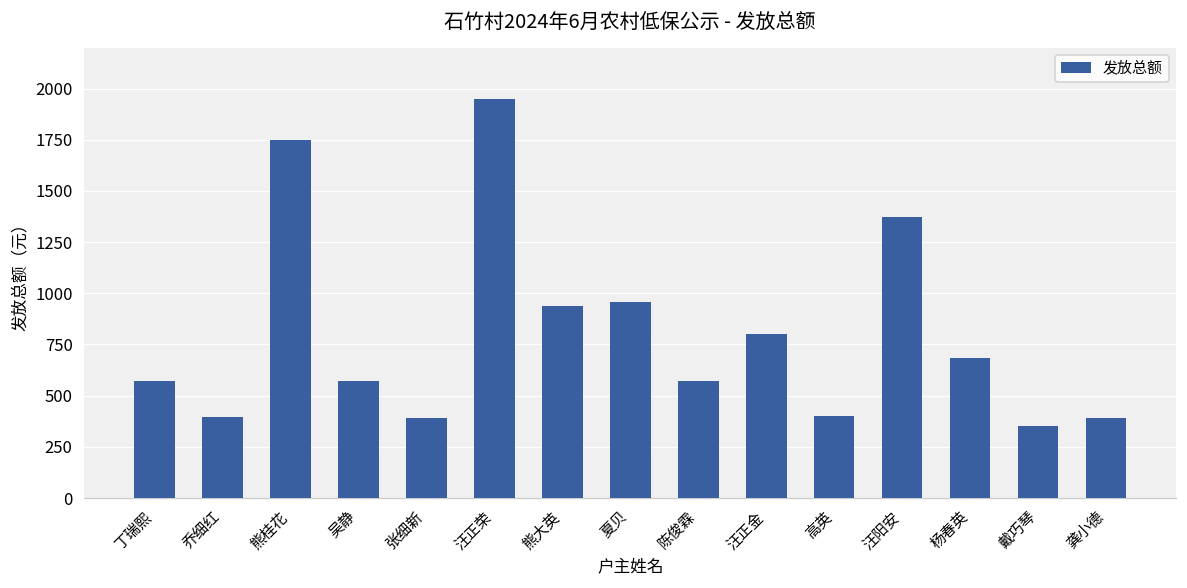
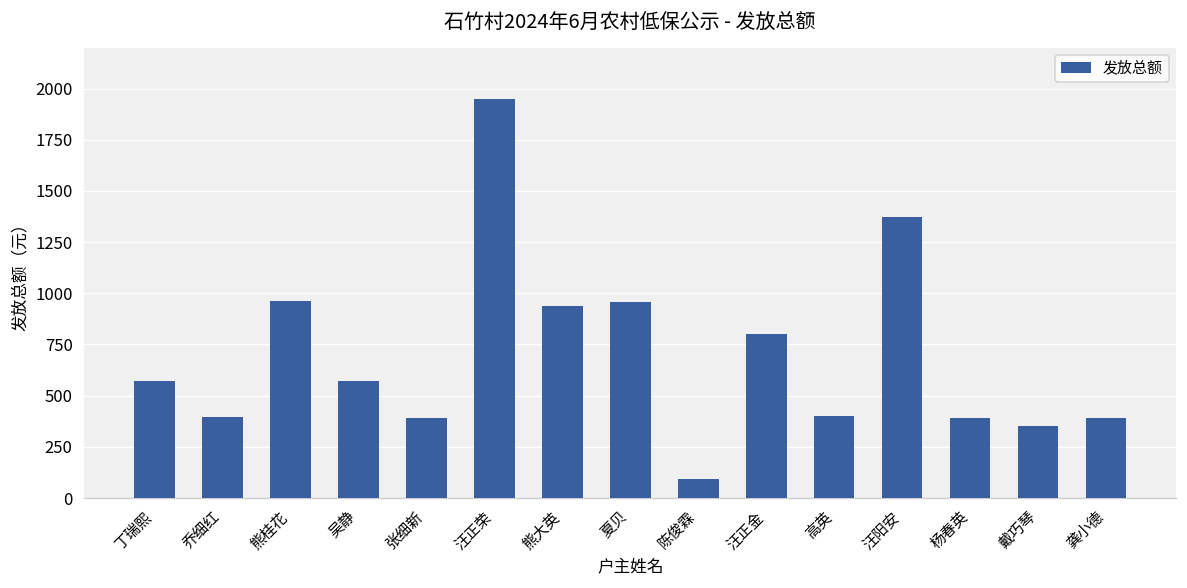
熊桂花: 1750 -> 960
陈俊霖: 570 -> 90
杨春英: 680 -> 390
